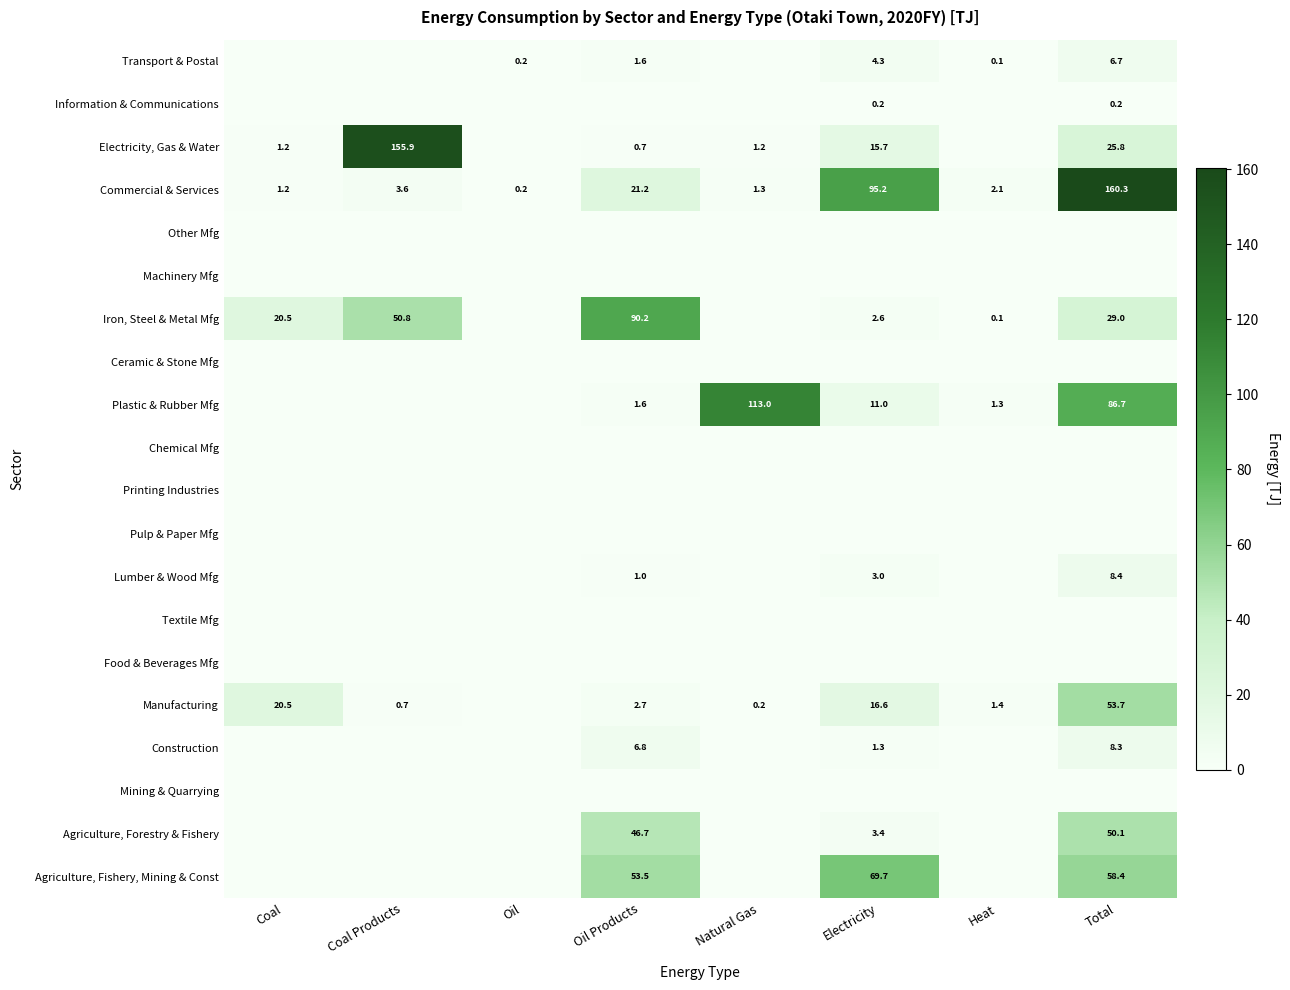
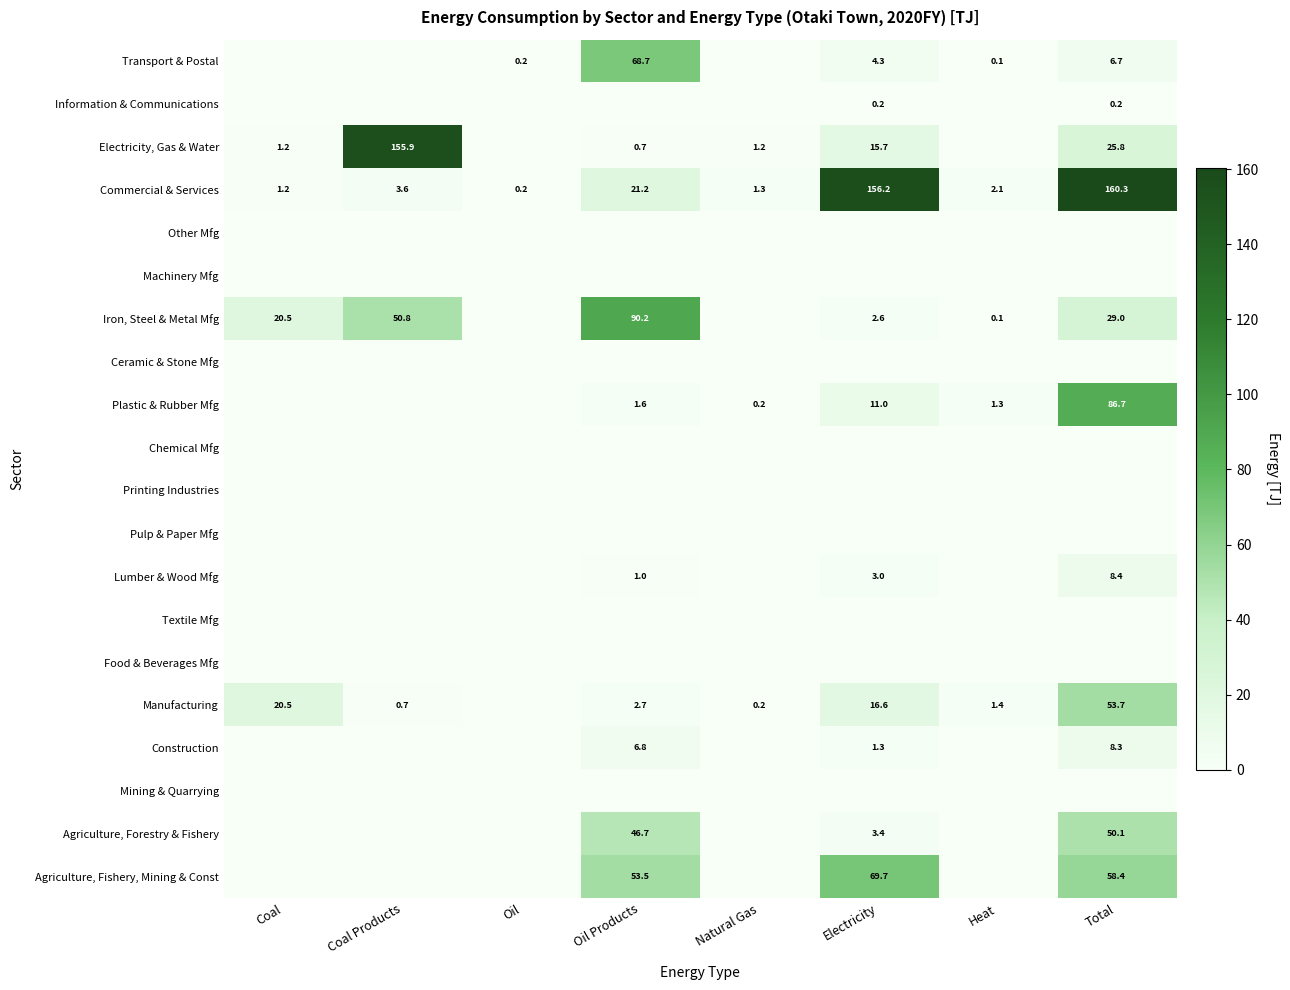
Transport & Postal, Oil Products: 1.6 -> 68.7
Commercial & Services, Electricity: 95.2 -> 156.2
Plastic & Rubber Mfg, Natural Gas: 113.0 -> 0.2
